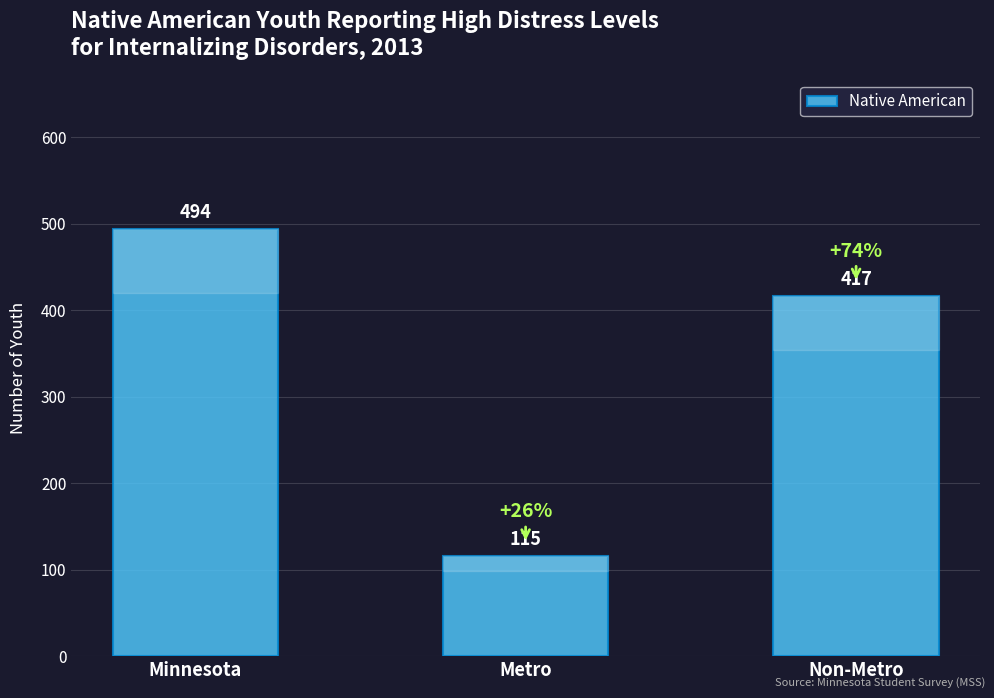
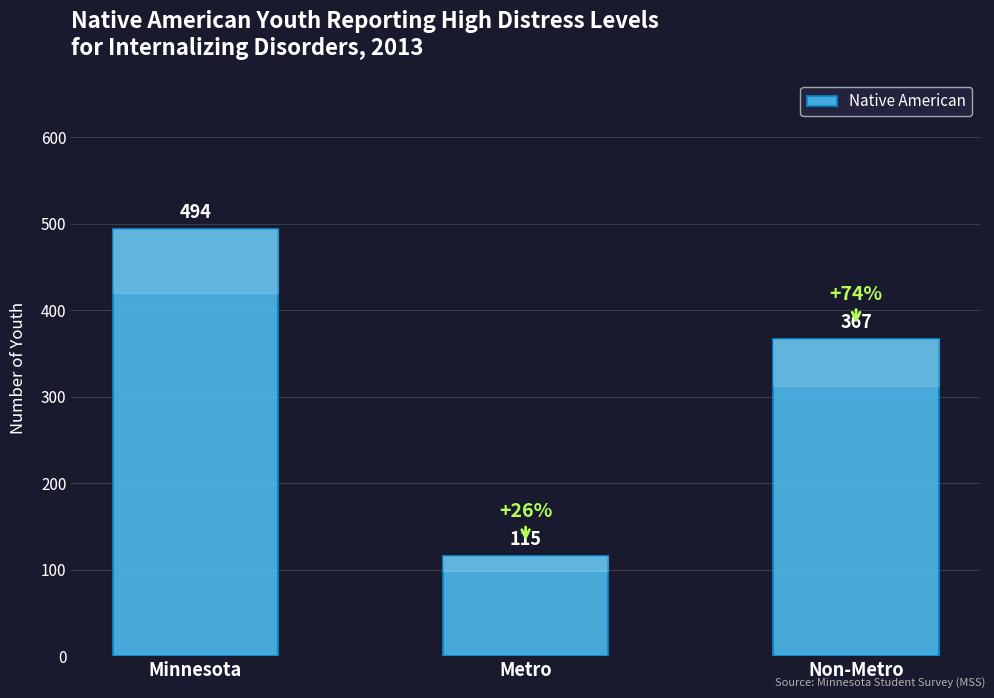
Non-Metro: 417 -> 367
